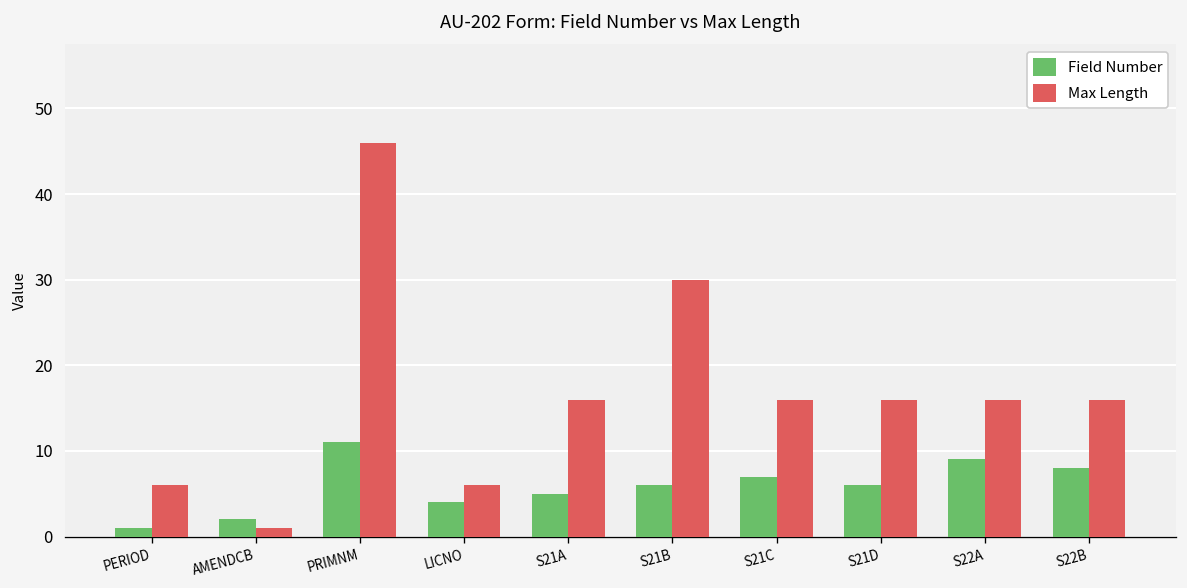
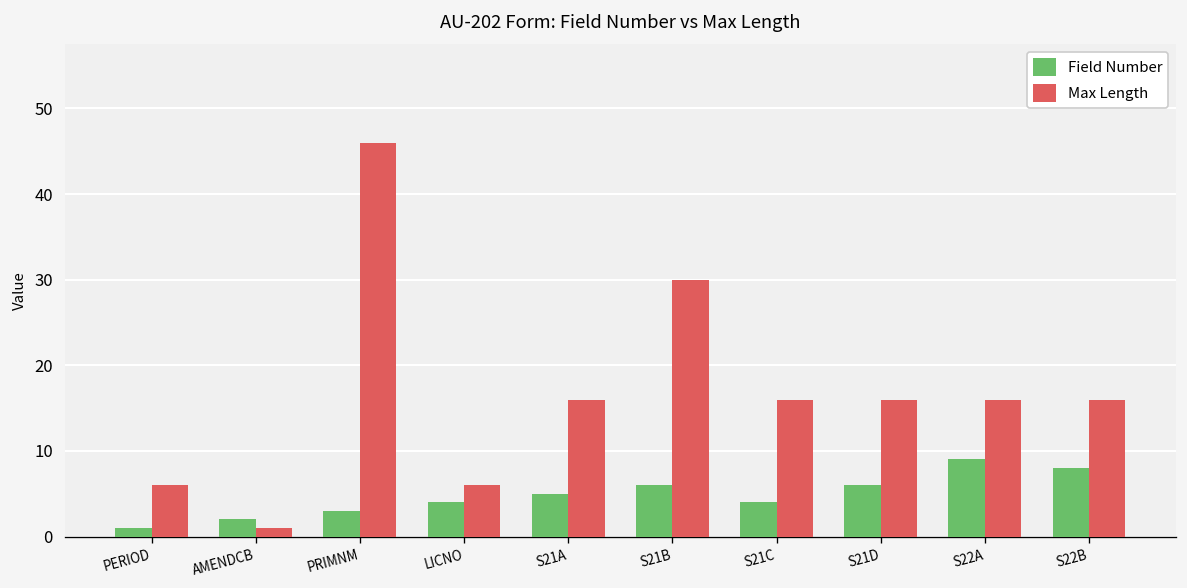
Field Number, PRIMNM: 11 -> 3
Field Number, S21C: 7 -> 4
